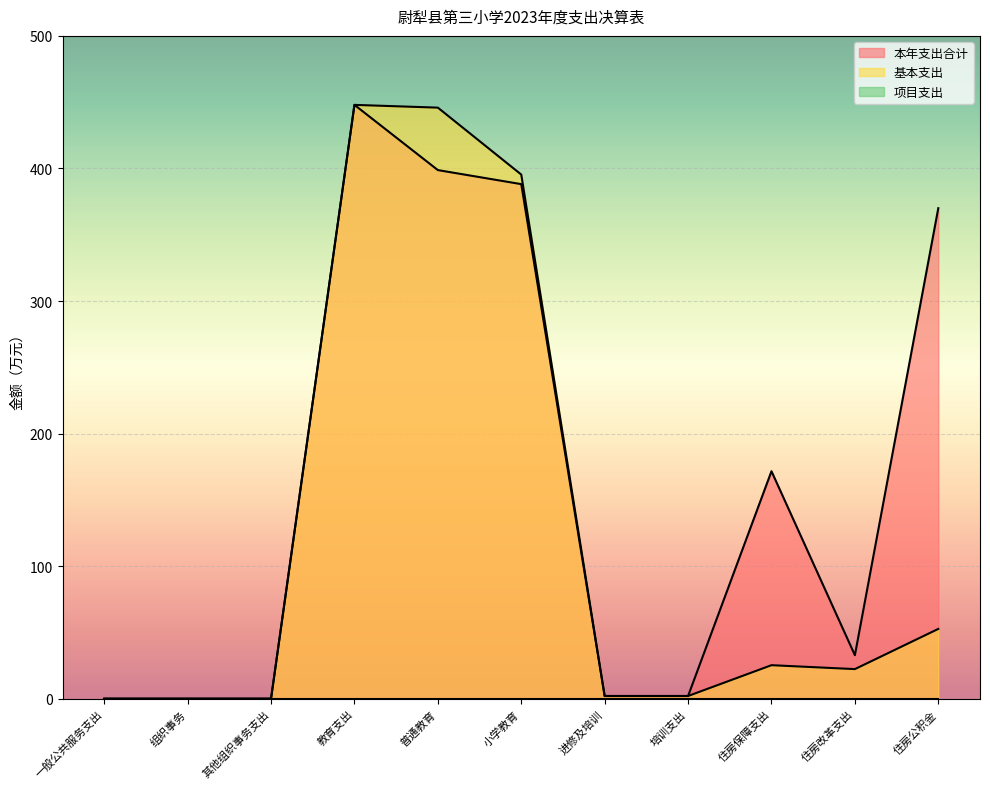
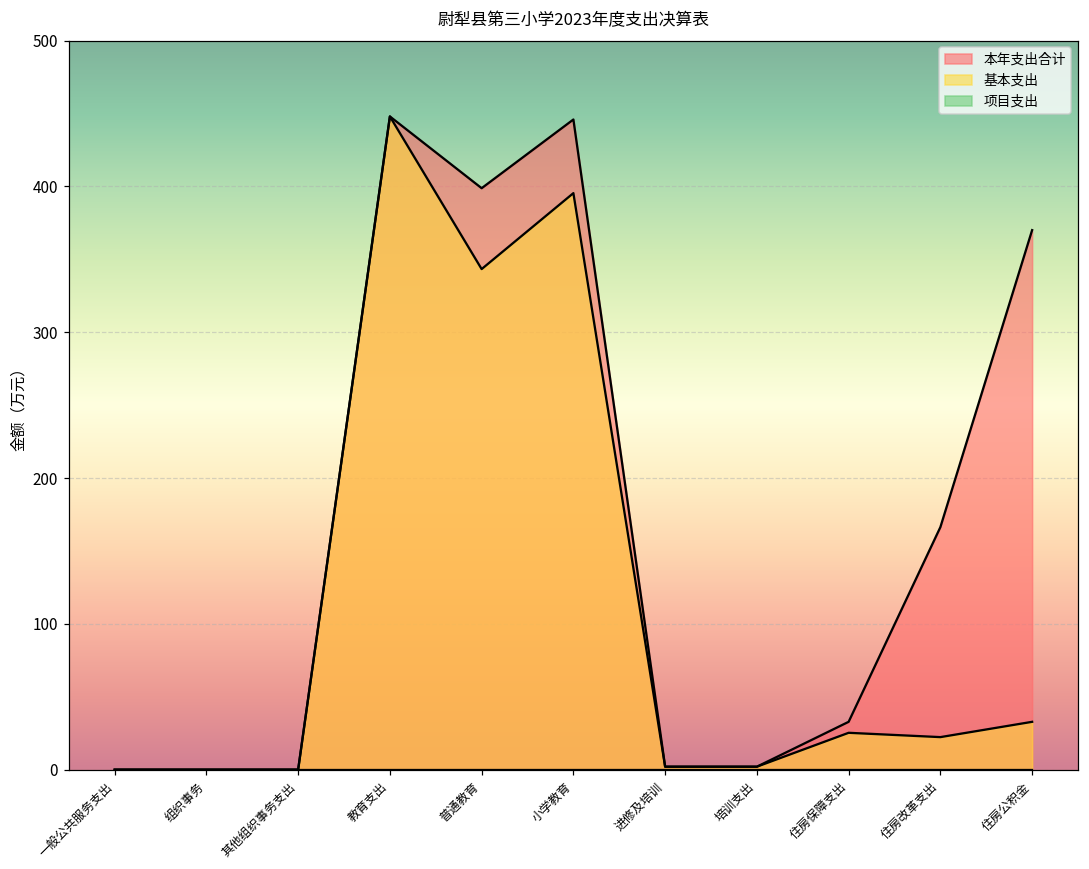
基本支出, 普通教育: 446 -> 343
本年支出合计, 小学教育: 388 -> 446
本年支出合计, 住房保障支出: 172 -> 33
本年支出合计, 住房改革支出: 33 -> 166
基本支出, 住房公积金: 53 -> 33
